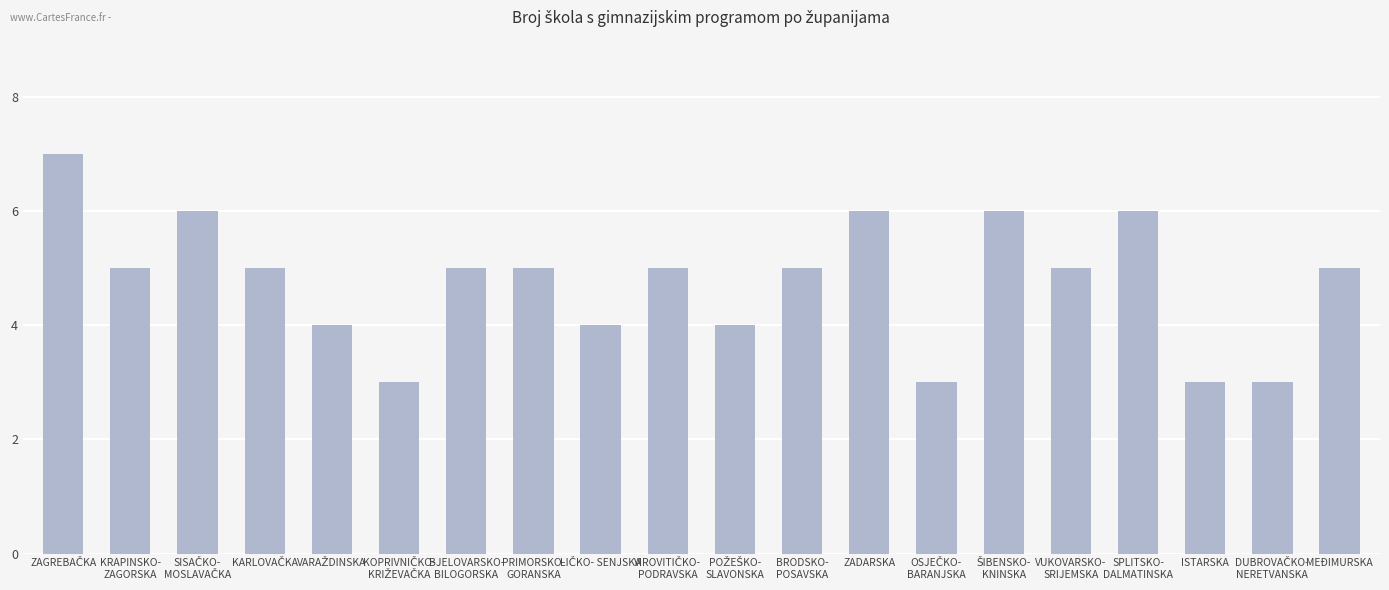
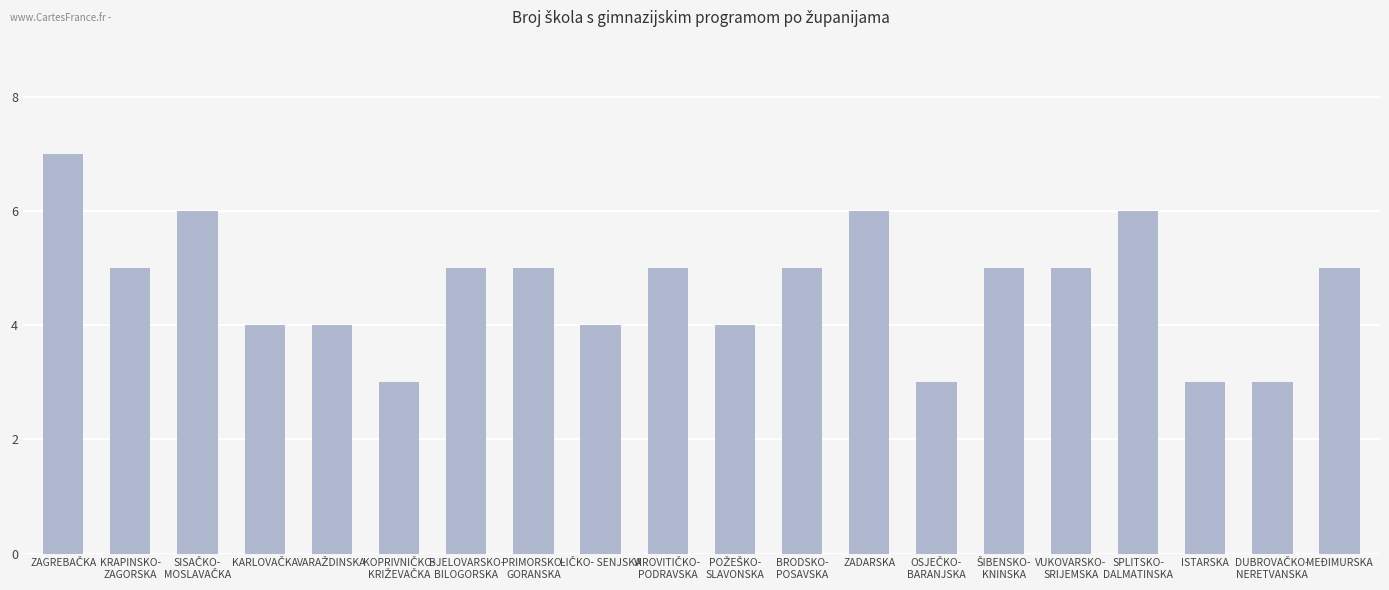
KARLOVAČKA: 5 -> 4
ŠIBENSKO- KNINSKA: 6 -> 5
